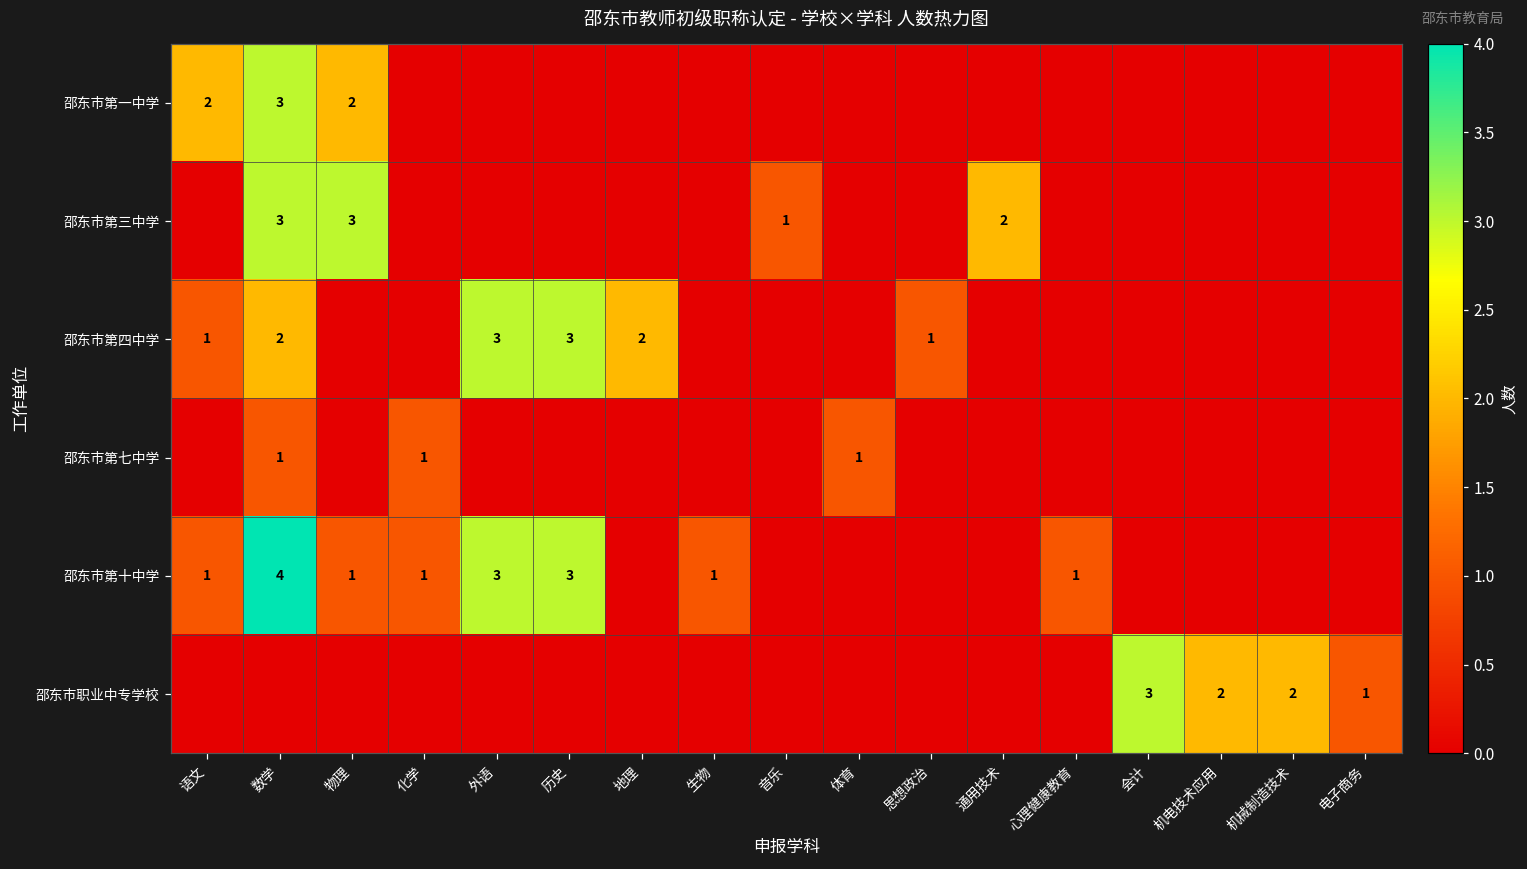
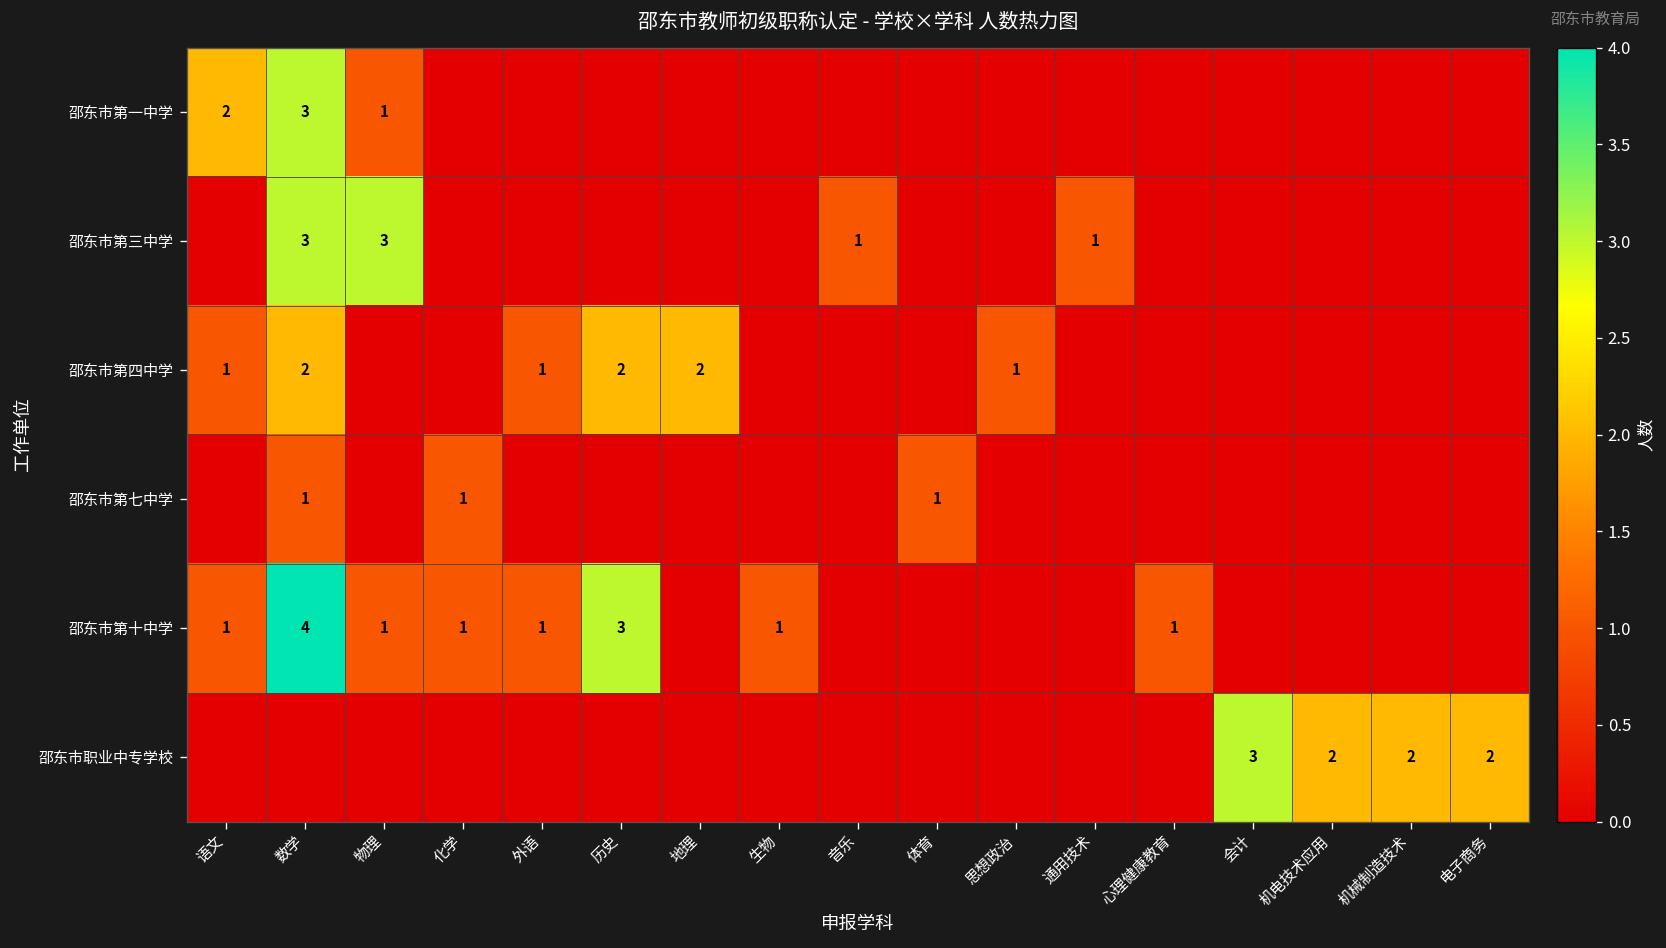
邵东市第一中学, 物理: 2 -> 1
邵东市第三中学, 通用技术: 2 -> 1
邵东市第四中学, 外语: 3 -> 1
邵东市第四中学, 历史: 3 -> 2
邵东市第十中学, 外语: 3 -> 1
邵东市职业中专学校, 电子商务: 1 -> 2
